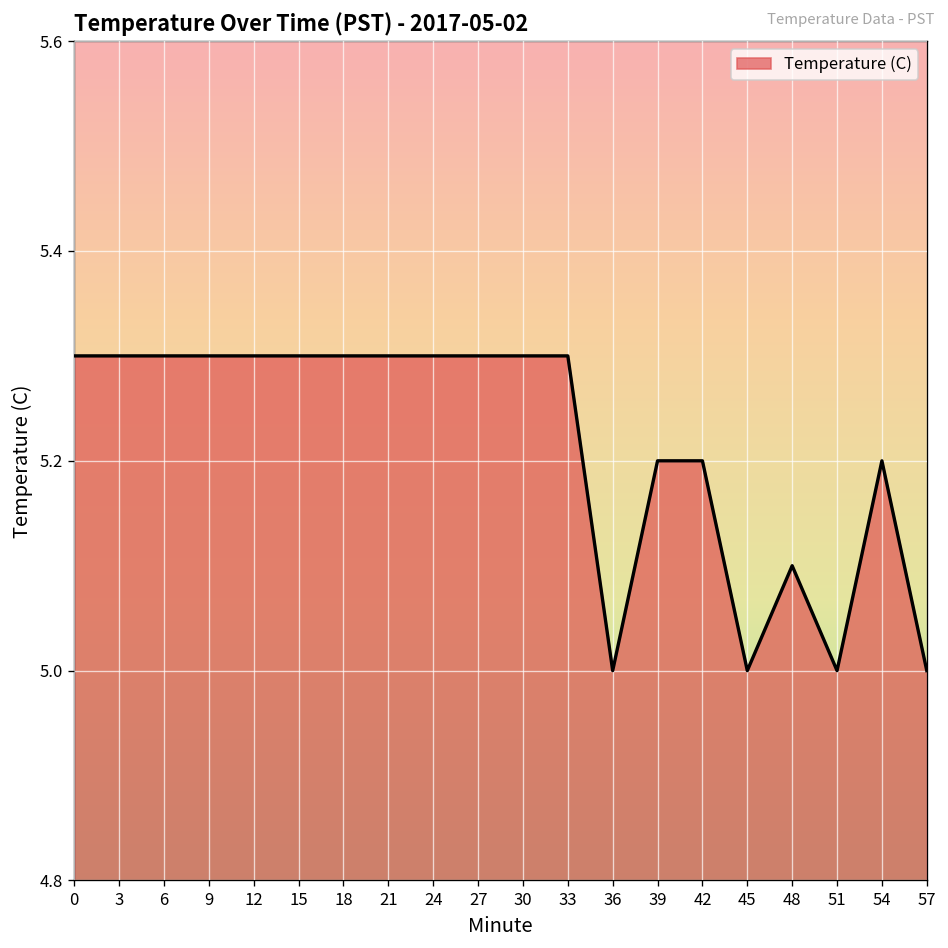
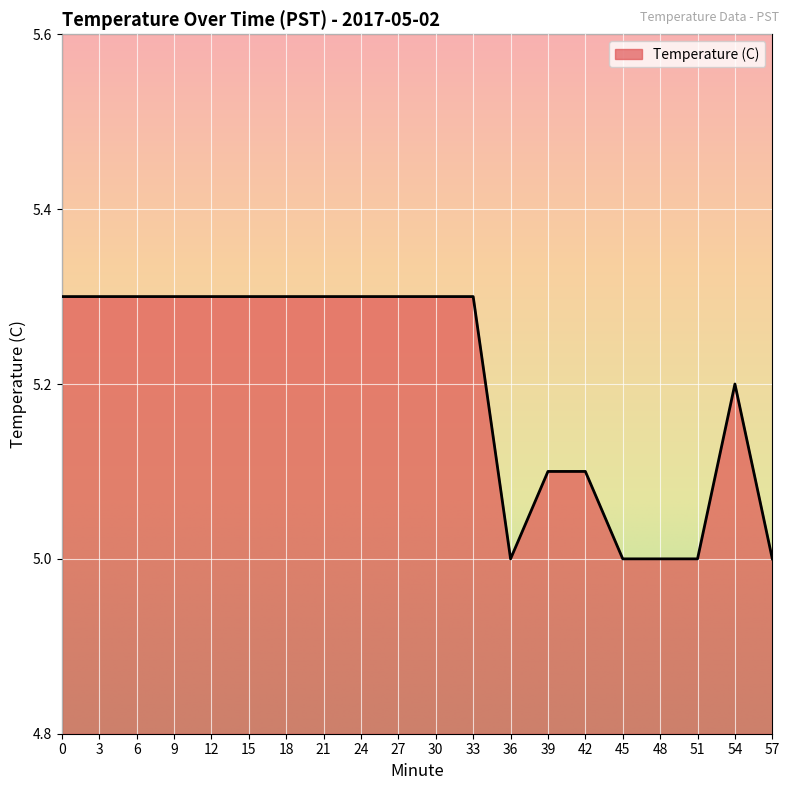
39: 5.2 -> 5.1
42: 5.2 -> 5.1
48: 5.1 -> 5.0
